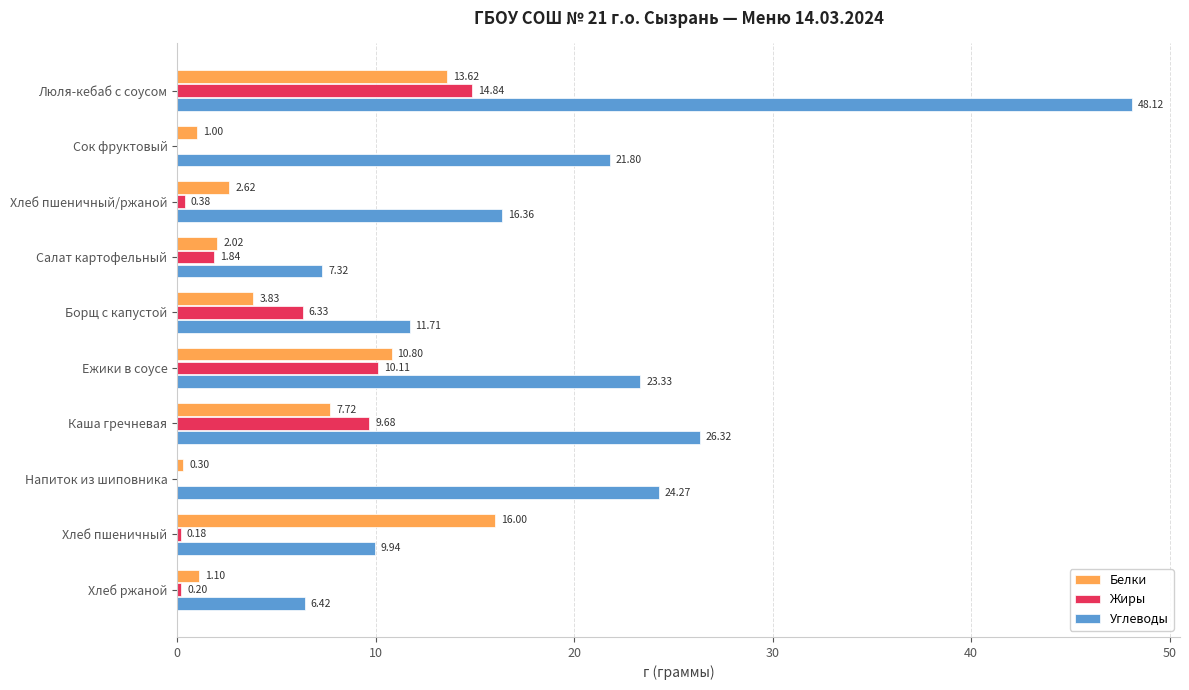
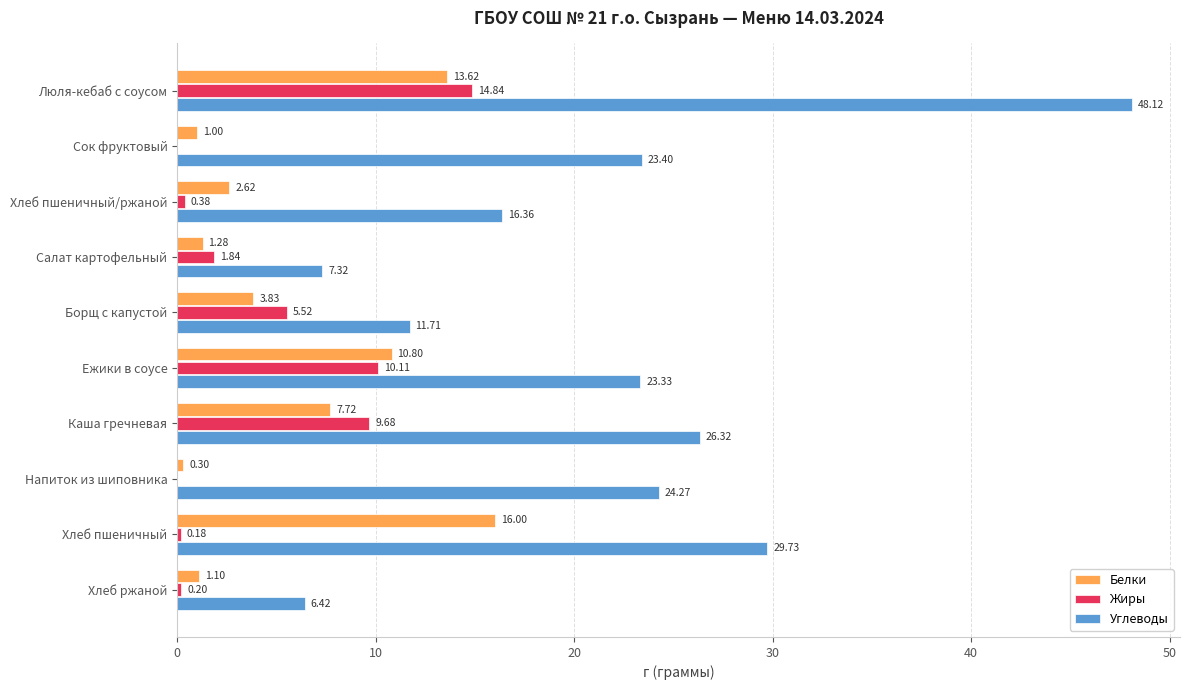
Углеводы, Сок фруктовый: 21.80 -> 23.40
Белки, Салат картофельный: 2.02 -> 1.28
Жиры, Борщ с капустой: 6.33 -> 5.52
Углеводы, Хлеб пшеничный: 9.94 -> 29.73
